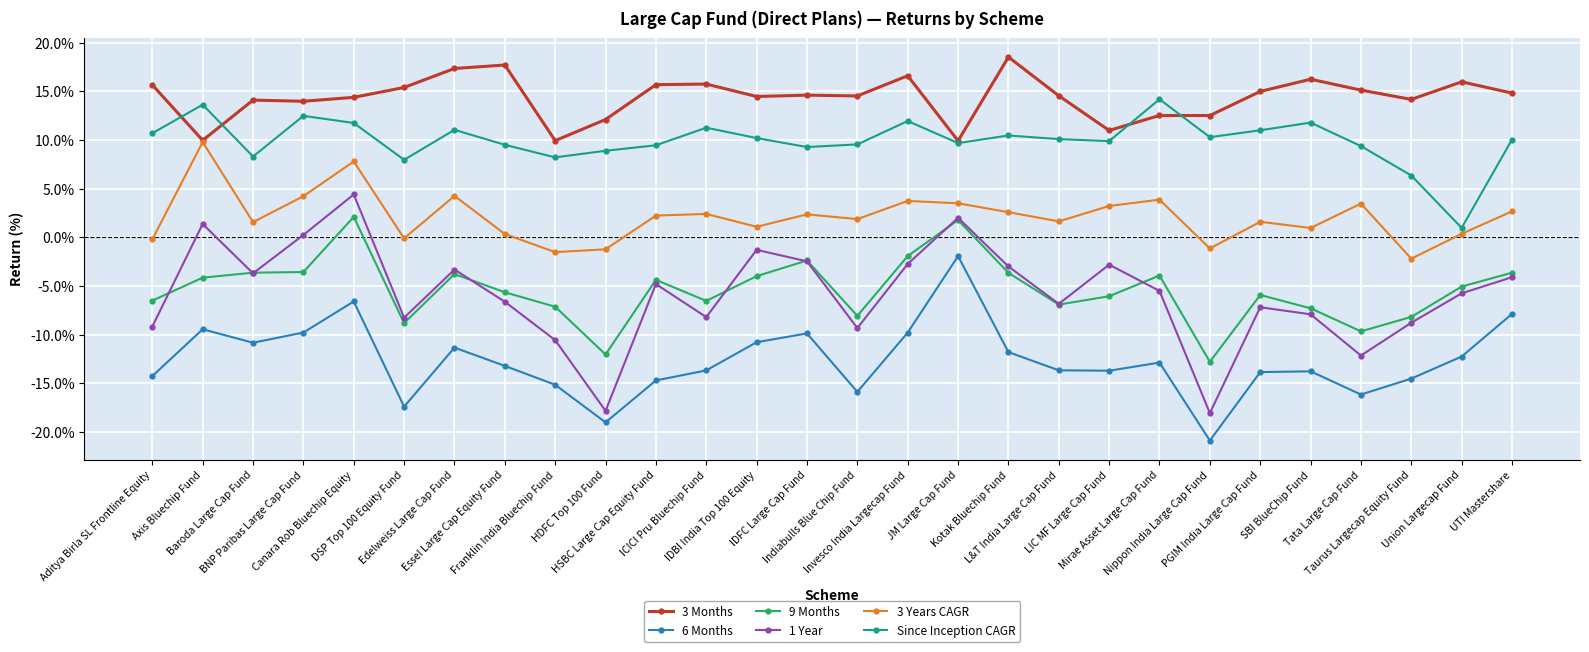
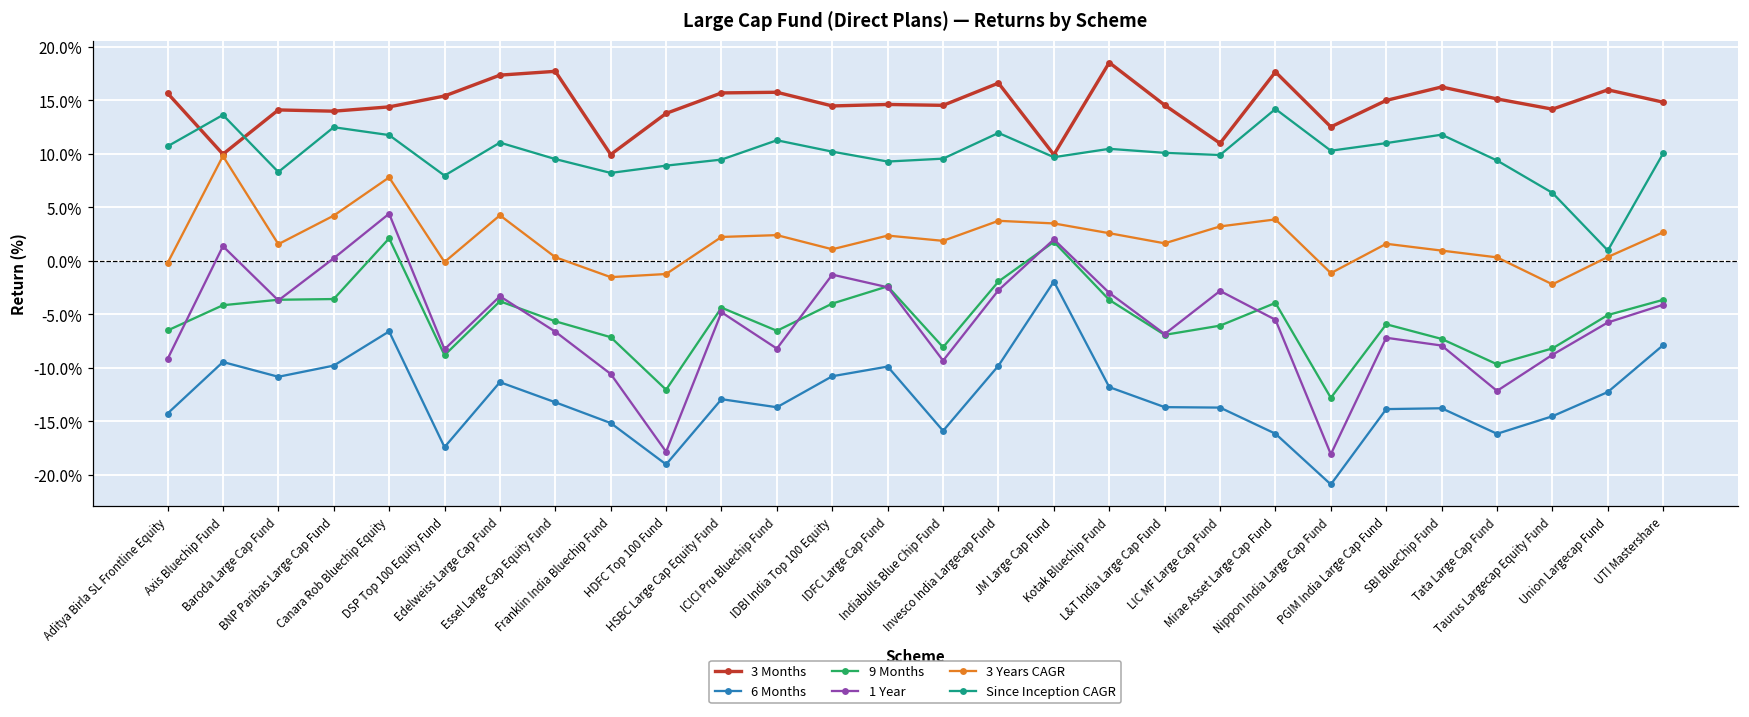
3 Months, HDFC Top 100 Fund: 12% -> 14%
6 Months, HSBC Large Cap Equity Fund: -15% -> -13%
3 Months, Mirae Asset Large Cap Fund: 13% -> 18%
6 Months, Mirae Asset Large Cap Fund: -13% -> -16%
3 Years CAGR, Tata Large Cap Fund: 3% -> 0%
